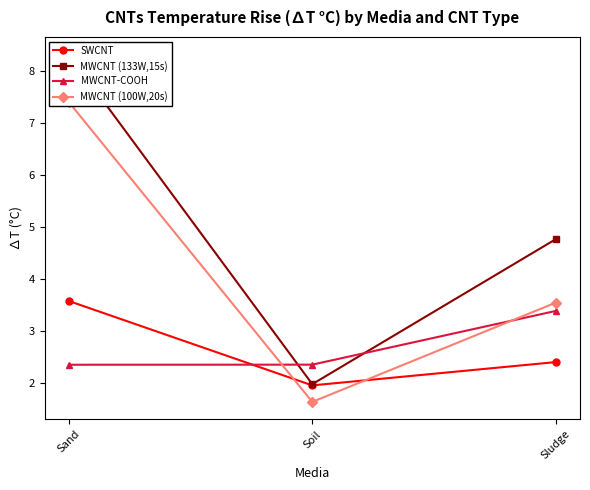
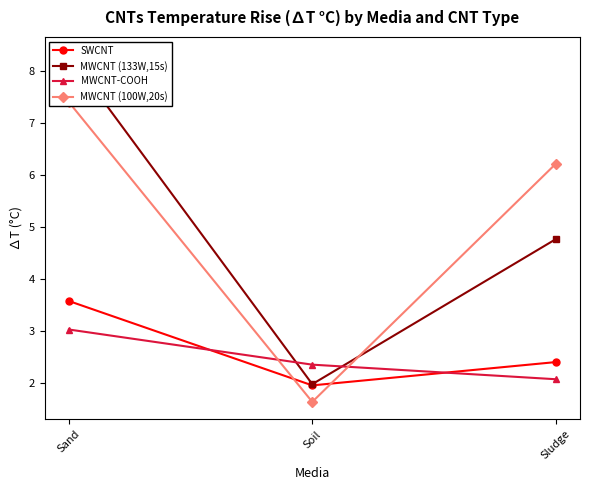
MWCNT-COOH, Sand: 2.3 -> 3.0
MWCNT-COOH, Sludge: 3.4 -> 2.1
MWCNT (100W,20s), Sludge: 3.5 -> 6.2
